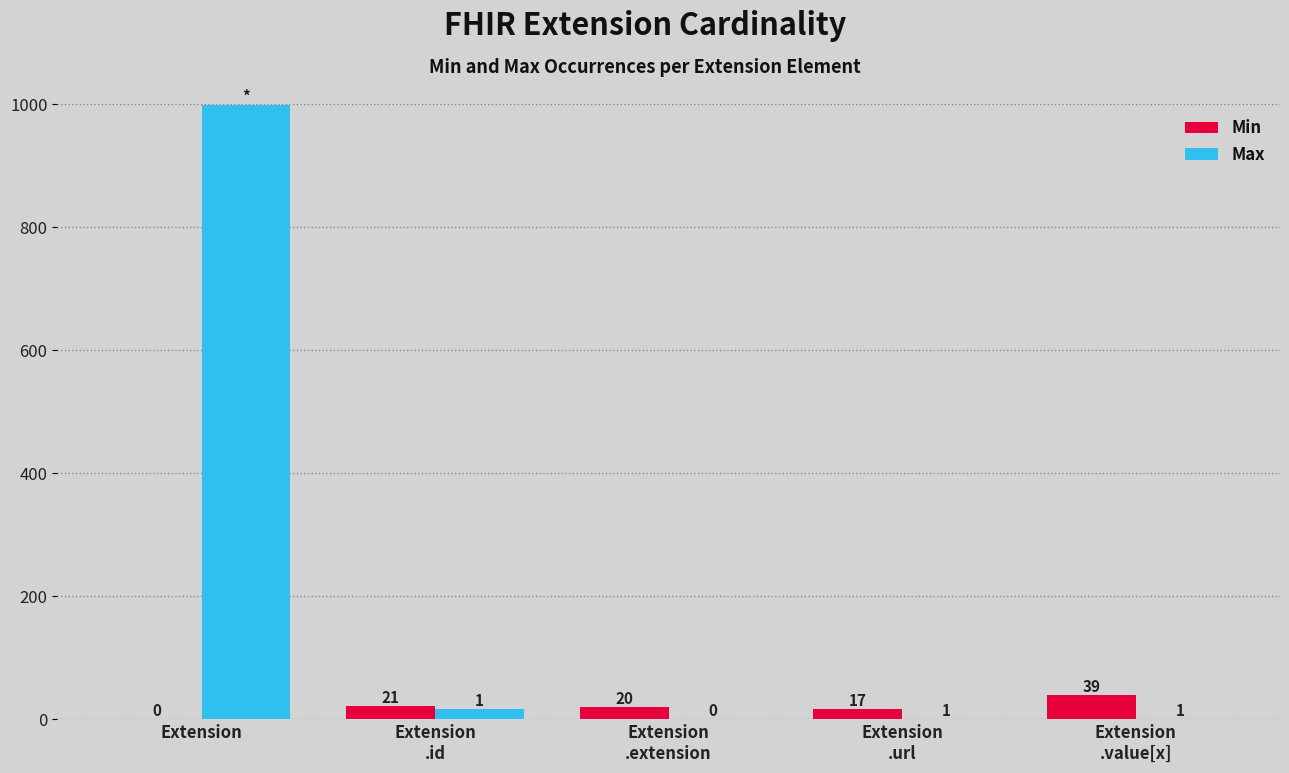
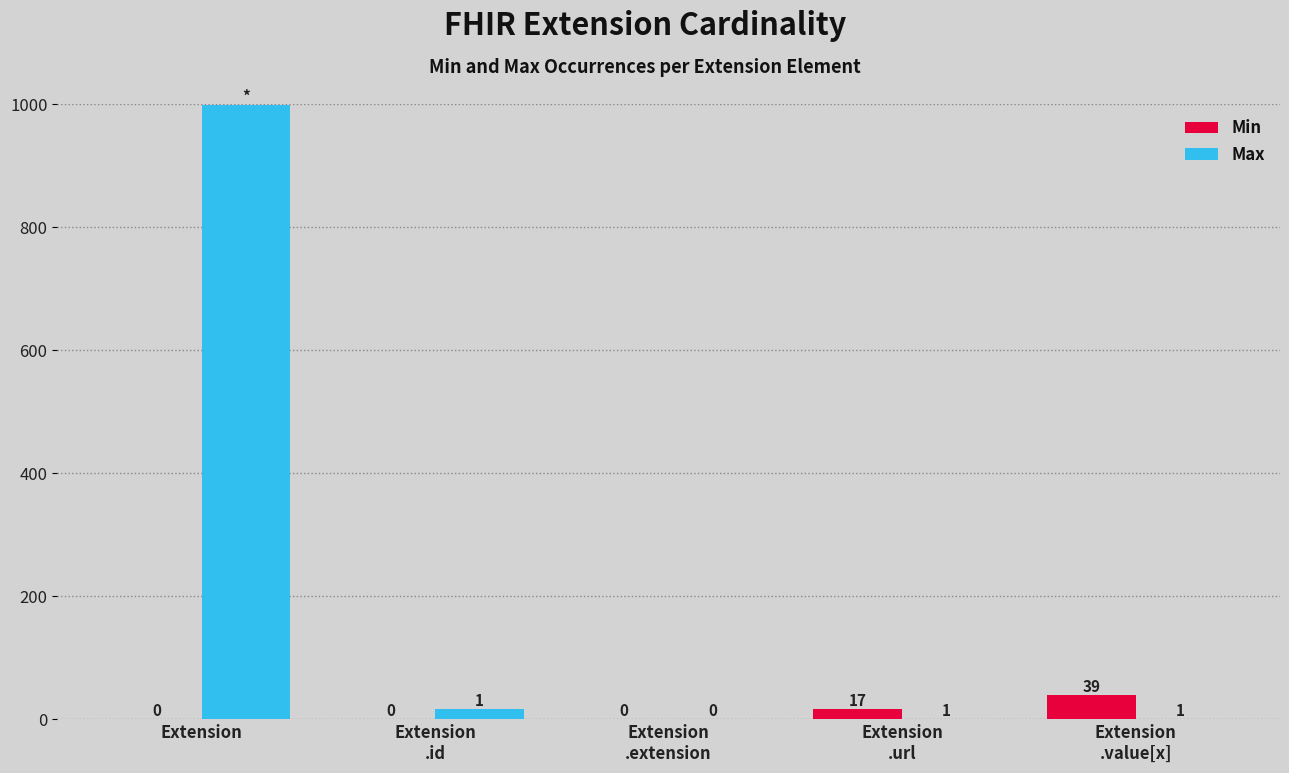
Min, Extension .id: 21 -> 0
Min, Extension .extension: 20 -> 0
